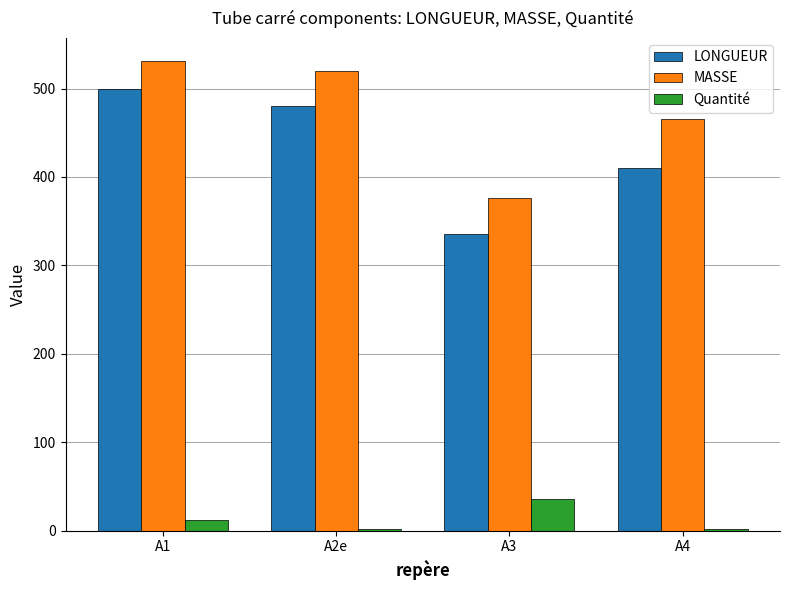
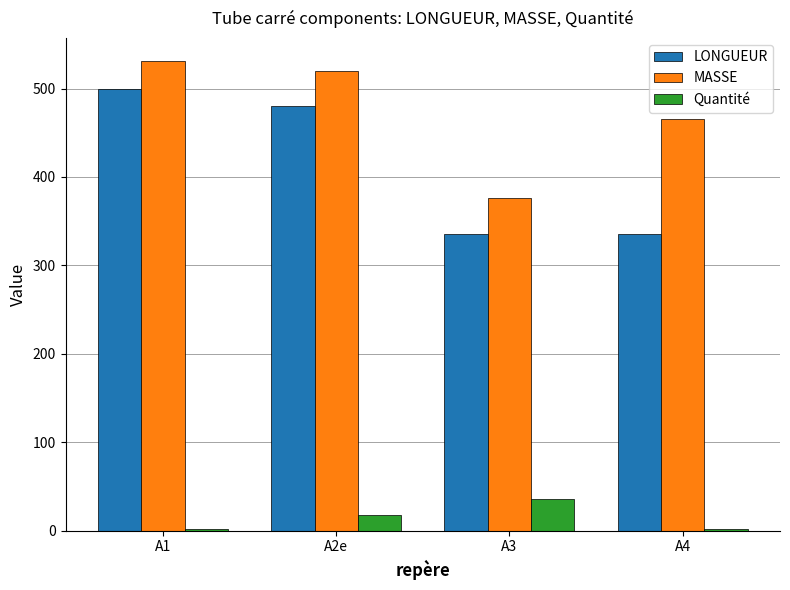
Quantité, A1: 10 -> 0
Quantité, A2e: 0 -> 20
LONGUEUR, A4: 410 -> 340
